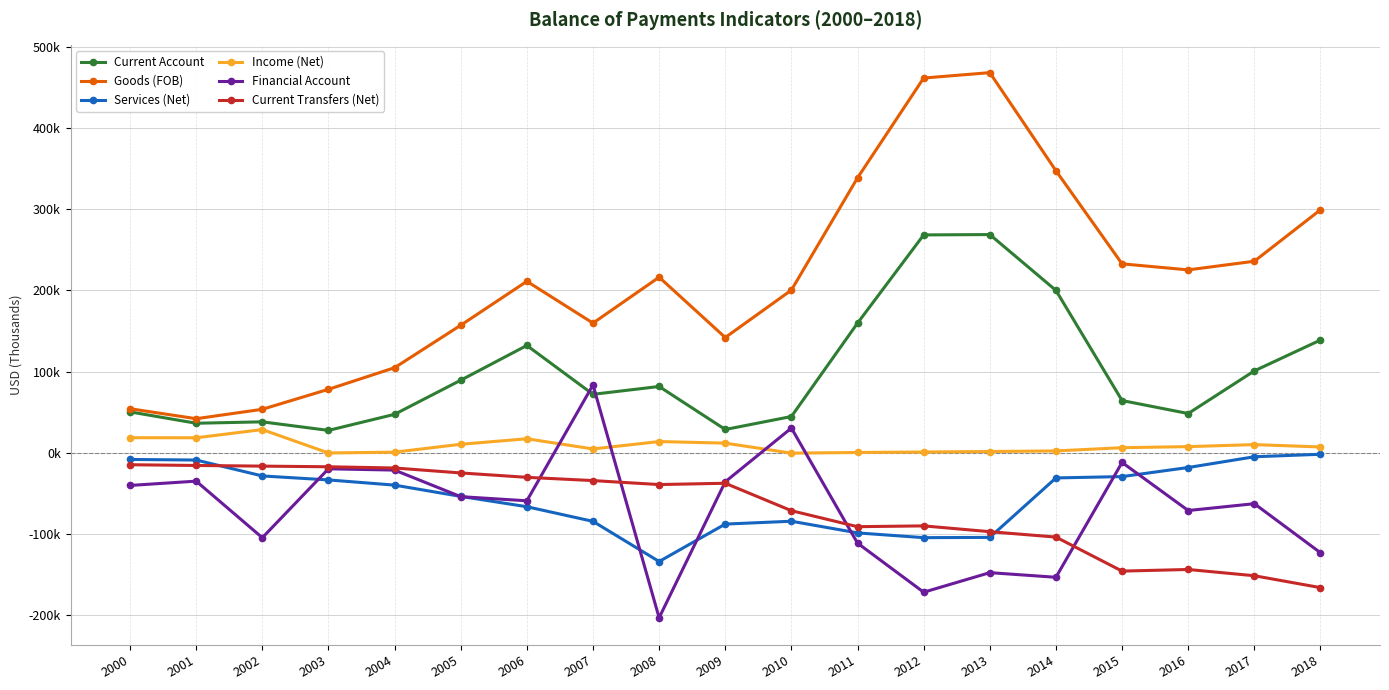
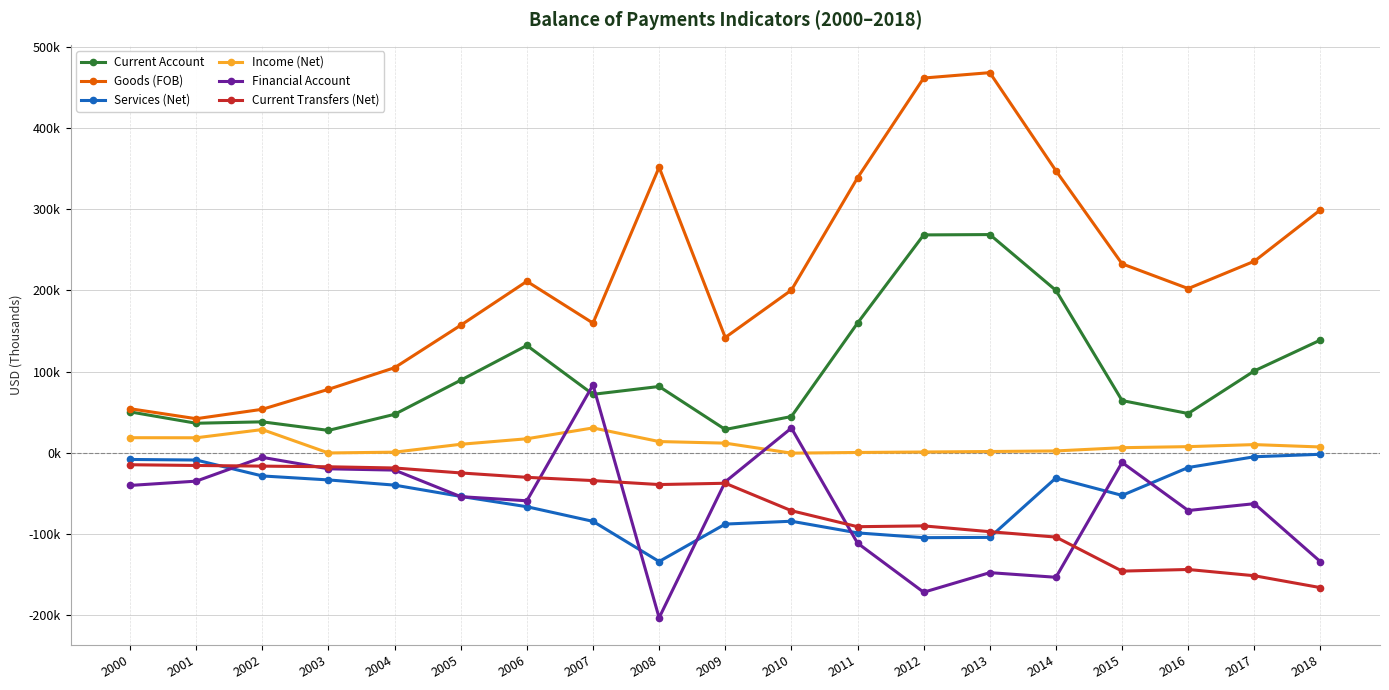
Financial Account, 2002: -100000 -> -10000
Income (Net), 2007: 0 -> 30000
Goods (FOB), 2008: 220000 -> 350000
Services (Net), 2015: -30000 -> -50000
Goods (FOB), 2016: 230000 -> 200000
Financial Account, 2018: -120000 -> -130000
